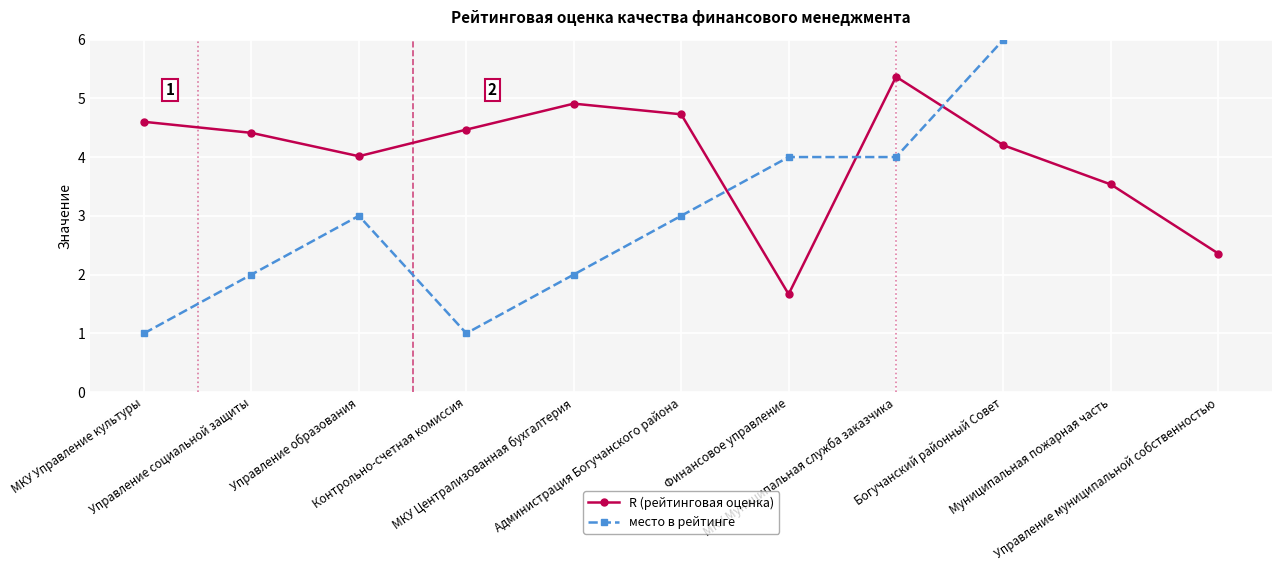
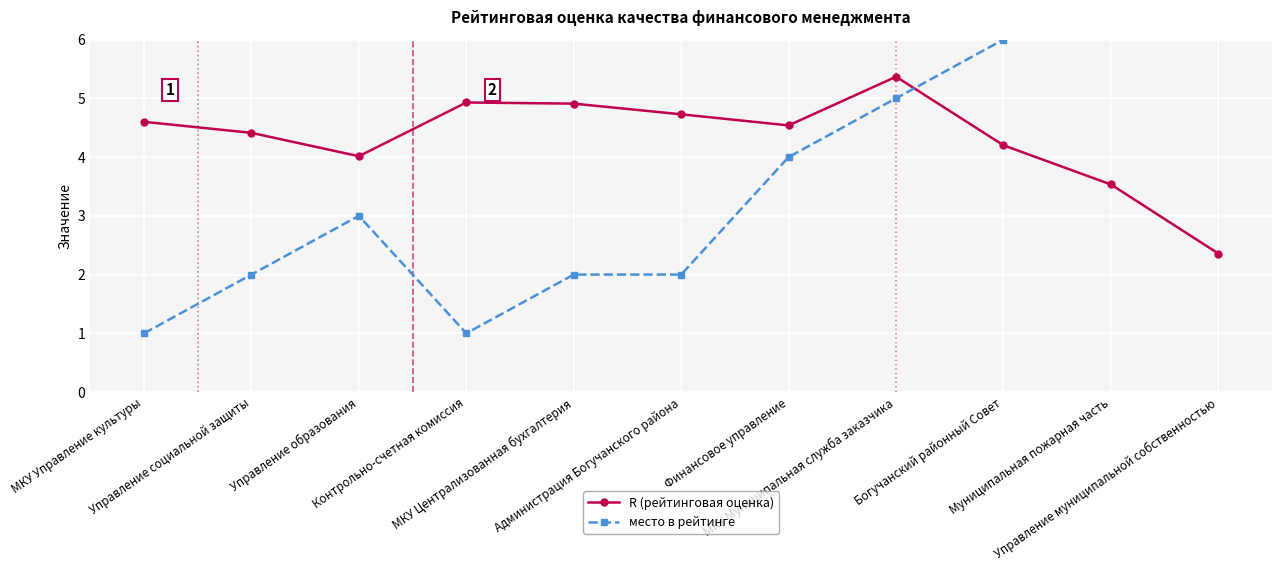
R (рейтинговая оценка), Контрольно-счетная комиссия: 4.5 -> 4.9
место в рейтинге, Администрация Богучанского района: 3 -> 2
R (рейтинговая оценка), Финансовое управление: 1.7 -> 4.5
место в рейтинге, МКУ Муниципальная служба заказчика: 4 -> 5
